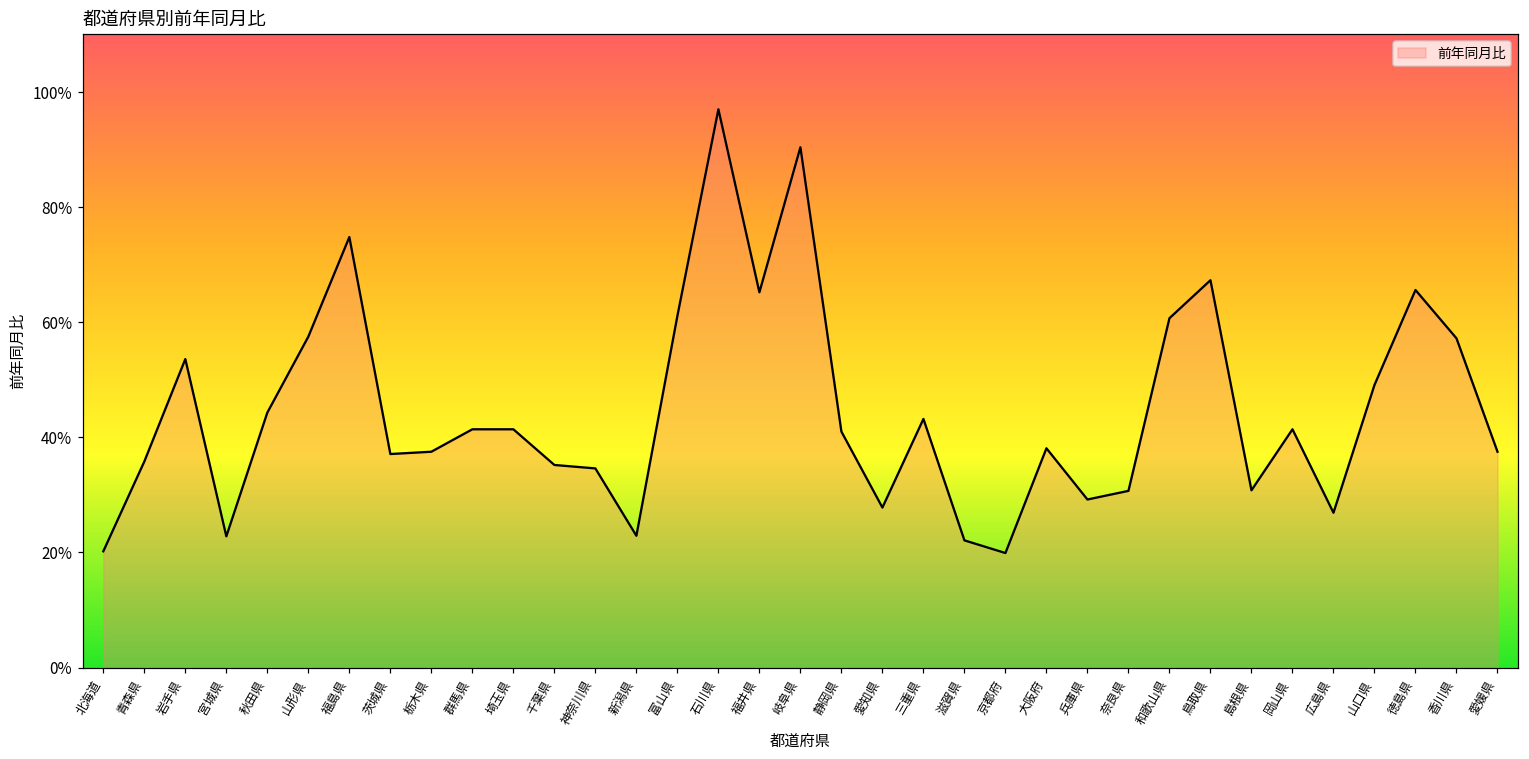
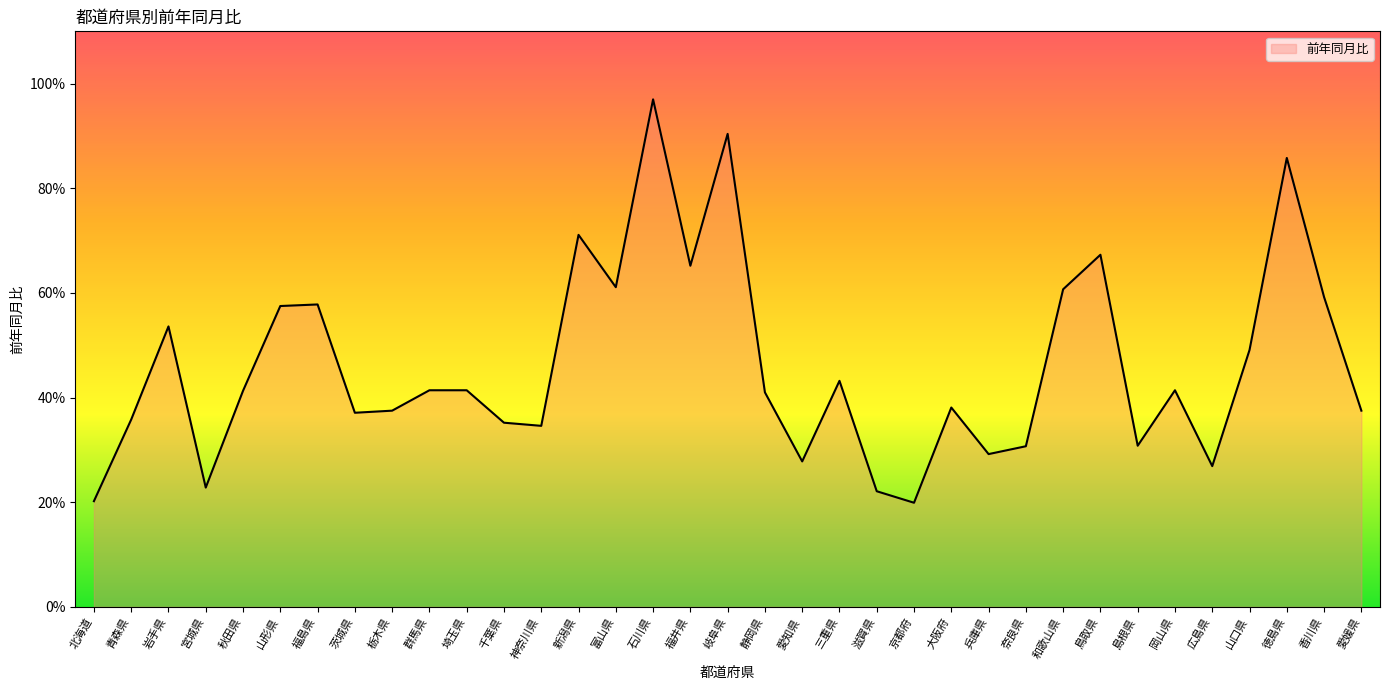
秋田県: 44% -> 41%
福島県: 75% -> 58%
新潟県: 23% -> 71%
徳島県: 66% -> 86%
香川県: 57% -> 59%
